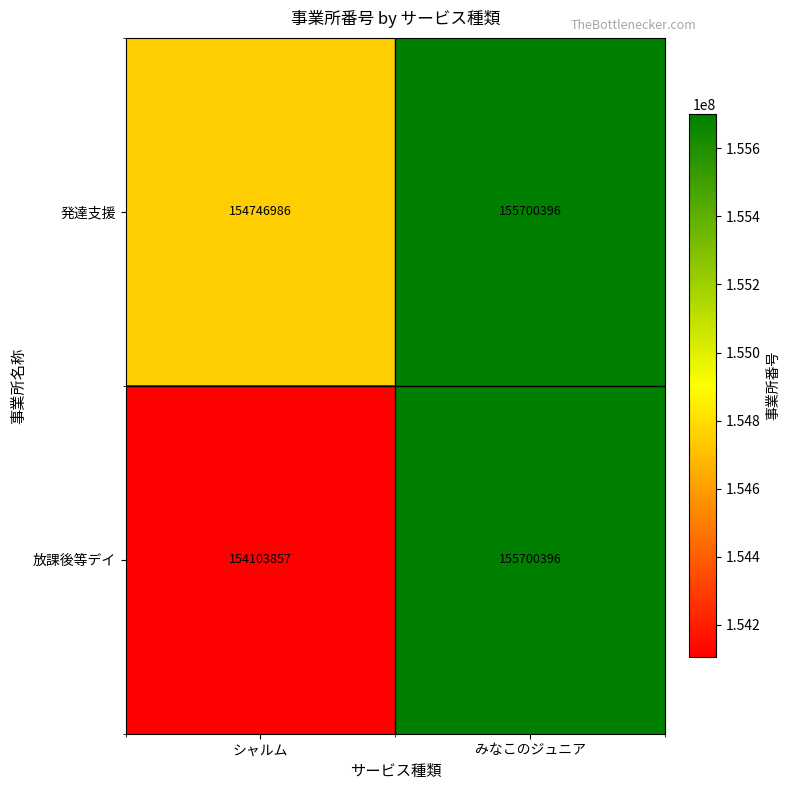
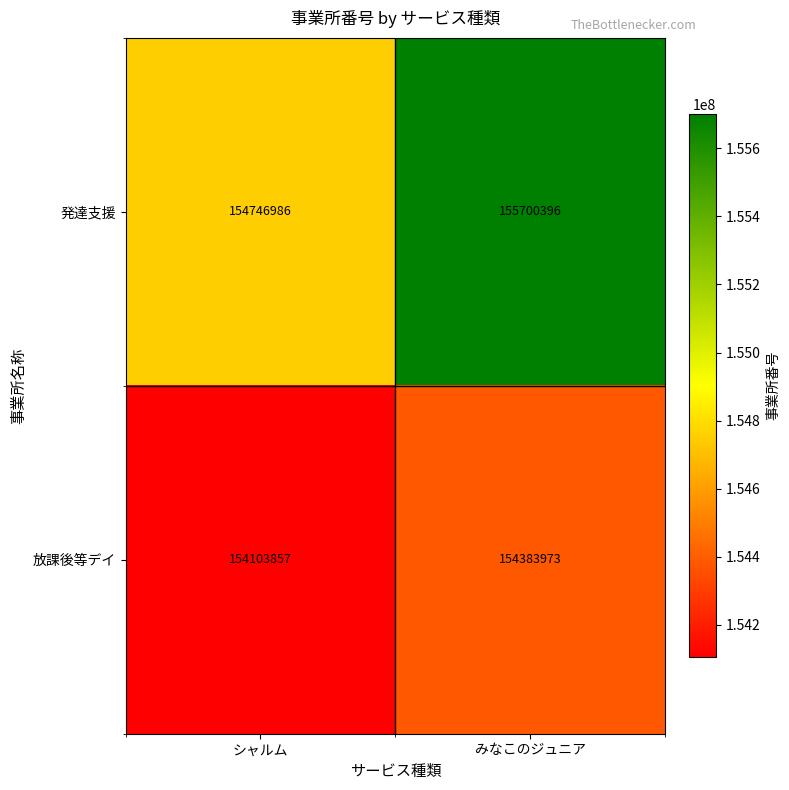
放課後等デイ, みなこのジュニア: 155700396 -> 154383973
